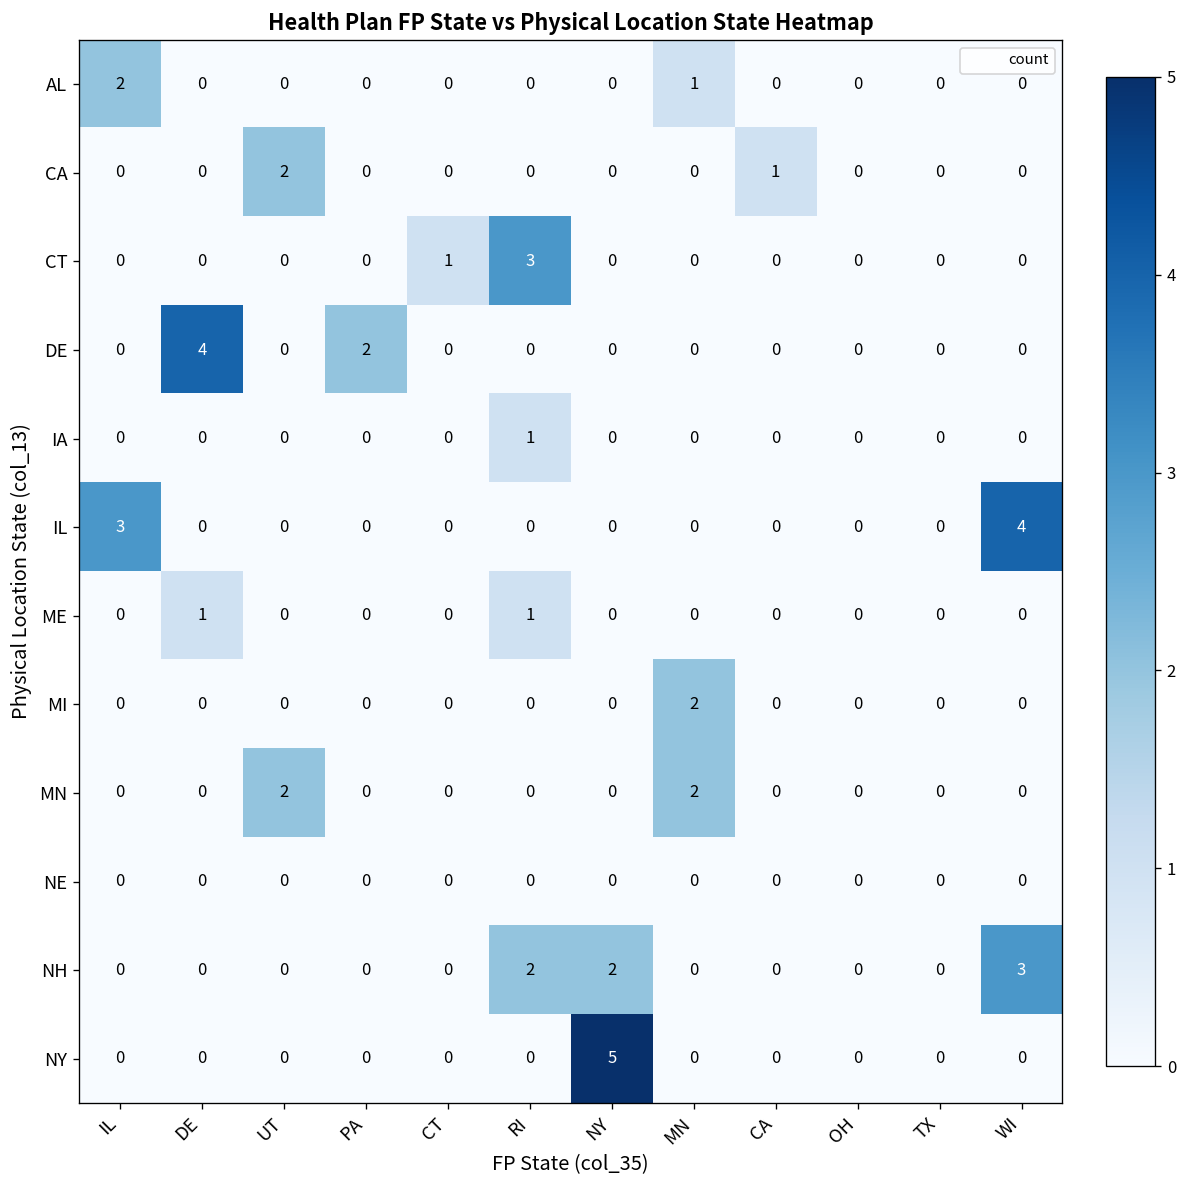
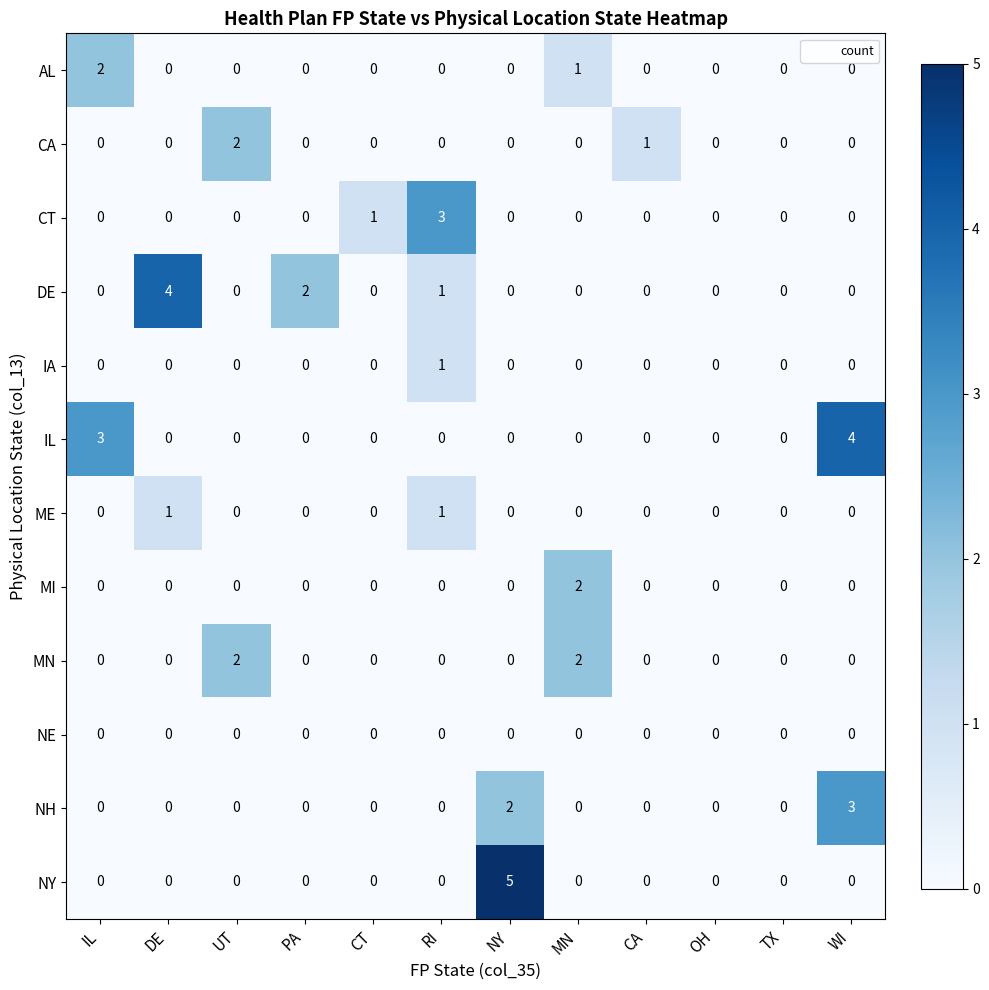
DE, RI: 0 -> 1
NH, RI: 2 -> 0
